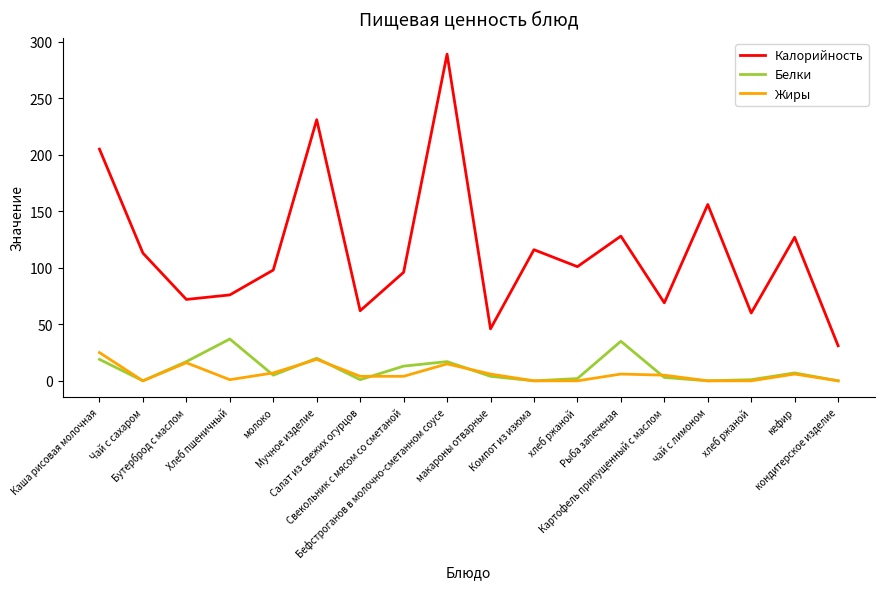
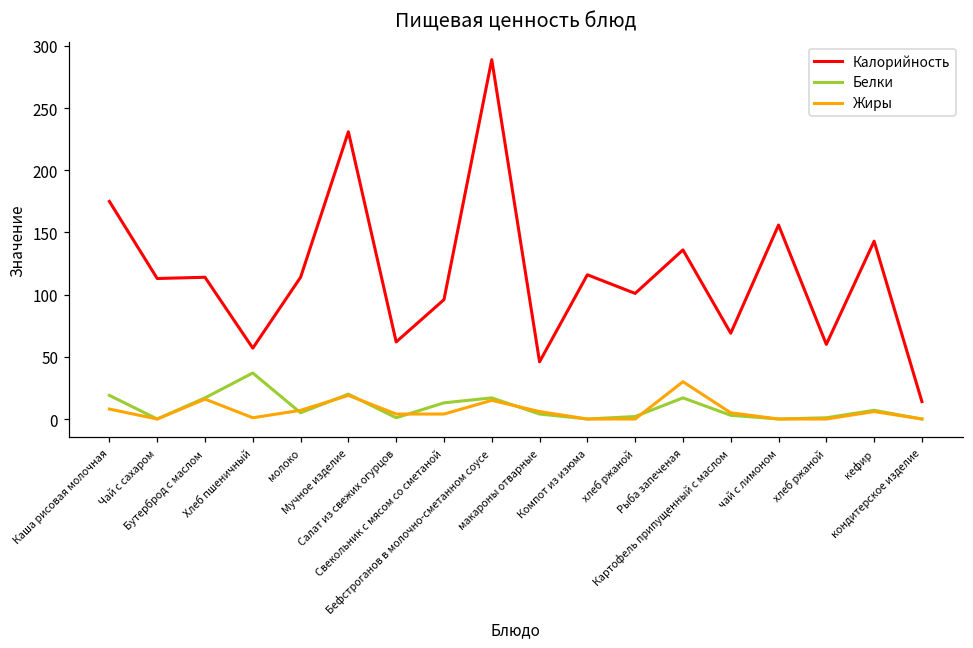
Калорийность, Каша рисовая молочная: 205 -> 175
Жиры, Каша рисовая молочная: 25 -> 8
Калорийность, Бутерброд с маслом: 72 -> 114
Калорийность, Хлеб пшеничный: 76 -> 57
Калорийность, молоко: 98 -> 114
Калорийность, Рыба запеченая: 128 -> 136
Белки, Рыба запеченая: 35 -> 17
Жиры, Рыба запеченая: 6 -> 30
Калорийность, кефир: 127 -> 143
Калорийность, кондитерское изделие: 31 -> 14
